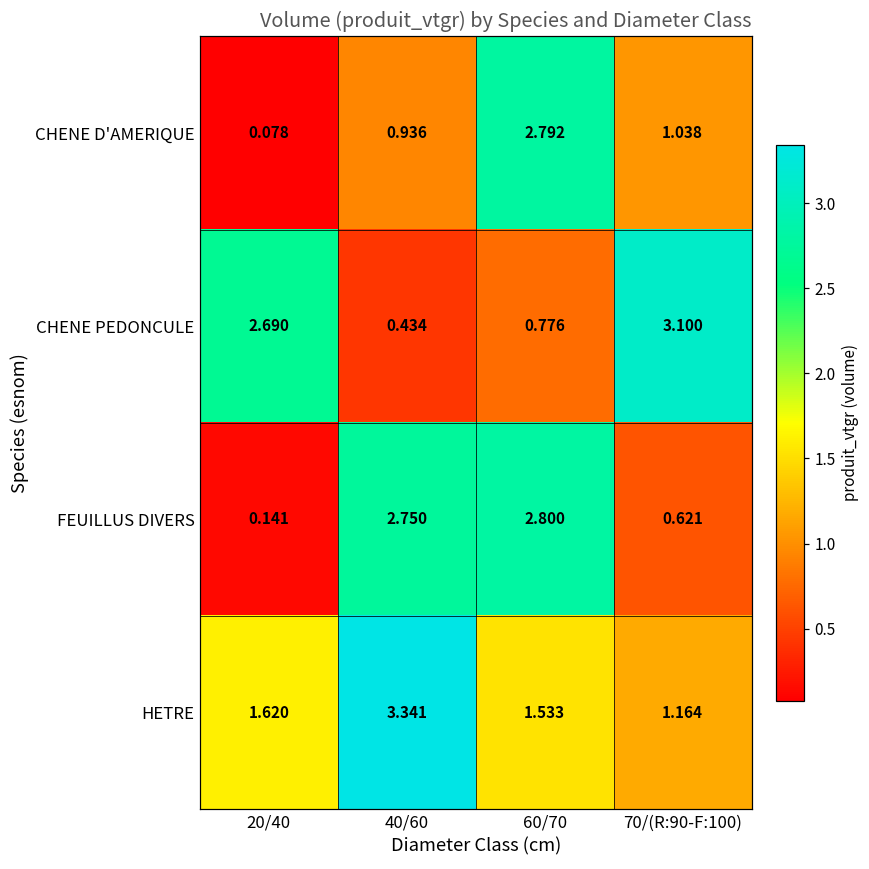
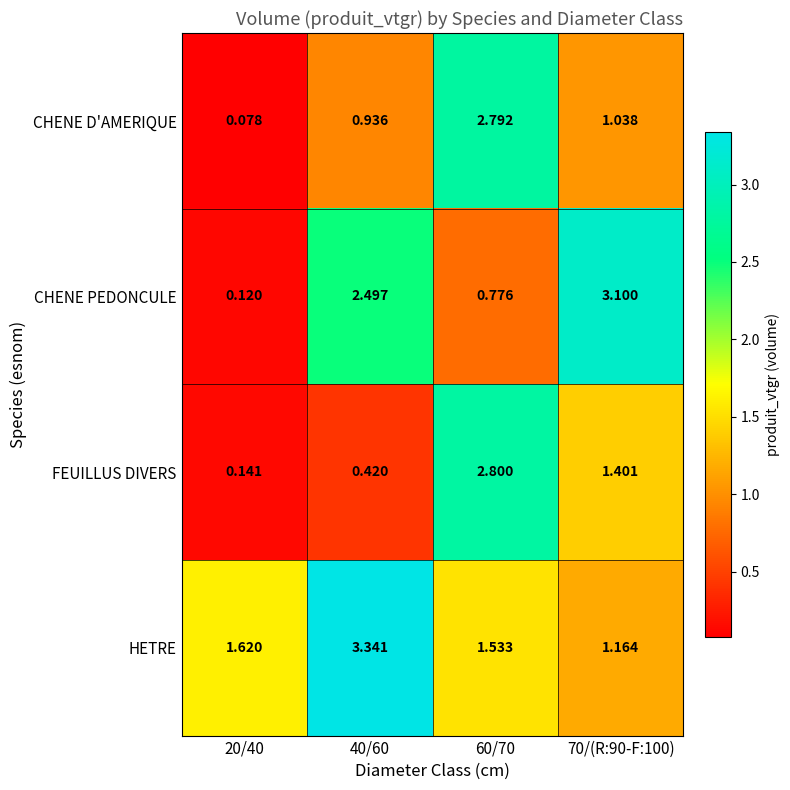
CHENE PEDONCULE, 20/40: 2.690 -> 0.120
CHENE PEDONCULE, 40/60: 0.434 -> 2.497
FEUILLUS DIVERS, 40/60: 2.750 -> 0.420
FEUILLUS DIVERS, 70/(R:90-F:100): 0.621 -> 1.401
